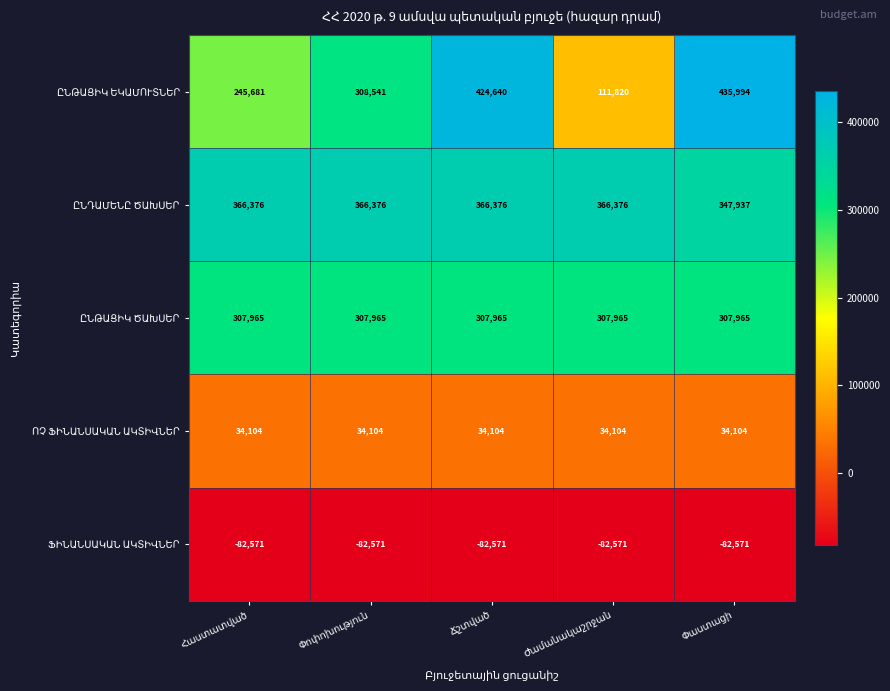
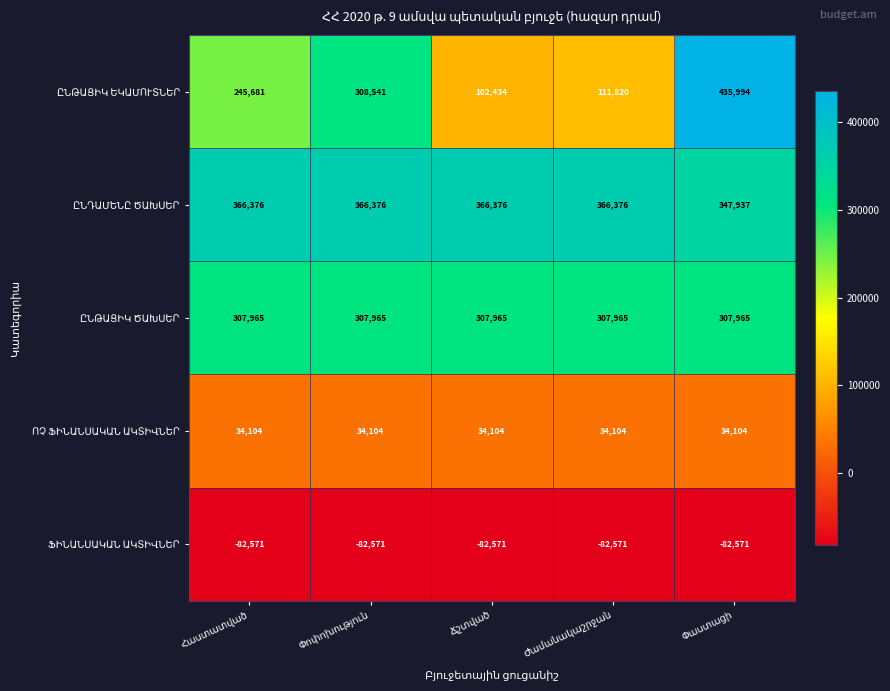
ԸՆԹԱՑԻԿ ԵԿԱՄՈՒՏՆԵՐ, Ճշտված: 424,640 -> 102,434
